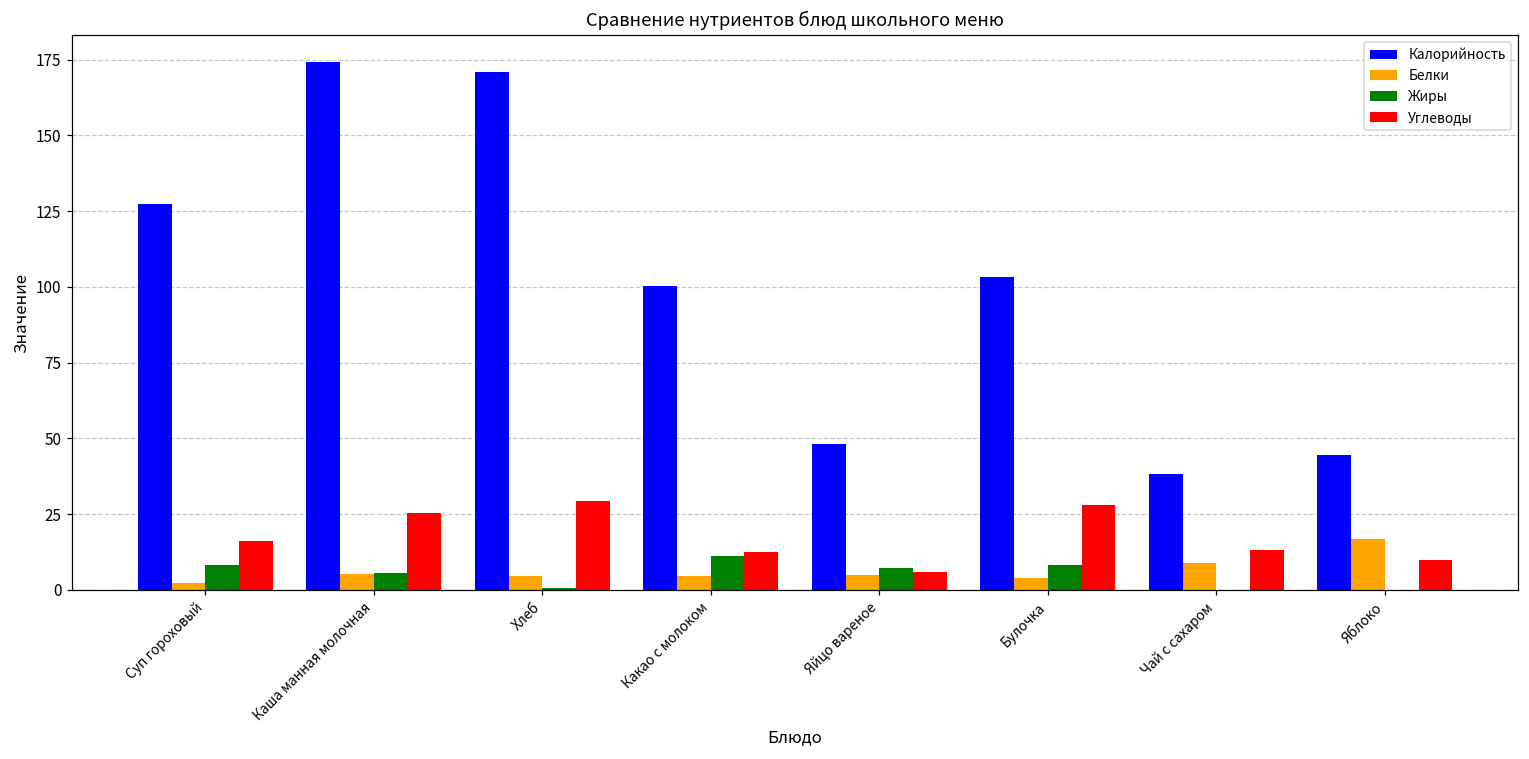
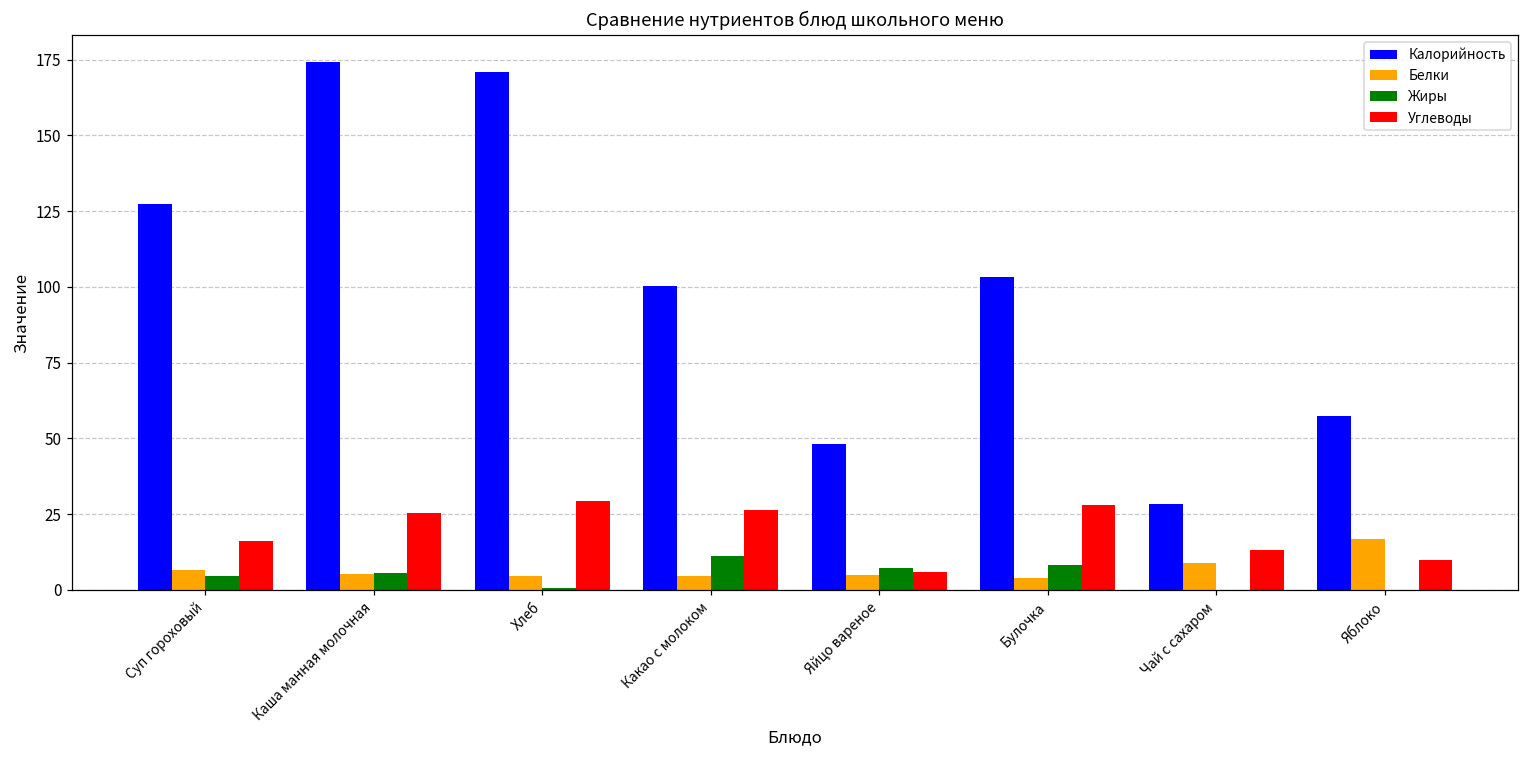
Белки, Суп гороховый: 2 -> 7
Жиры, Суп гороховый: 8 -> 5
Углеводы, Какао с молоком: 13 -> 26
Калорийность, Чай с сахаром: 38 -> 28
Калорийность, Яблоко: 44 -> 58
